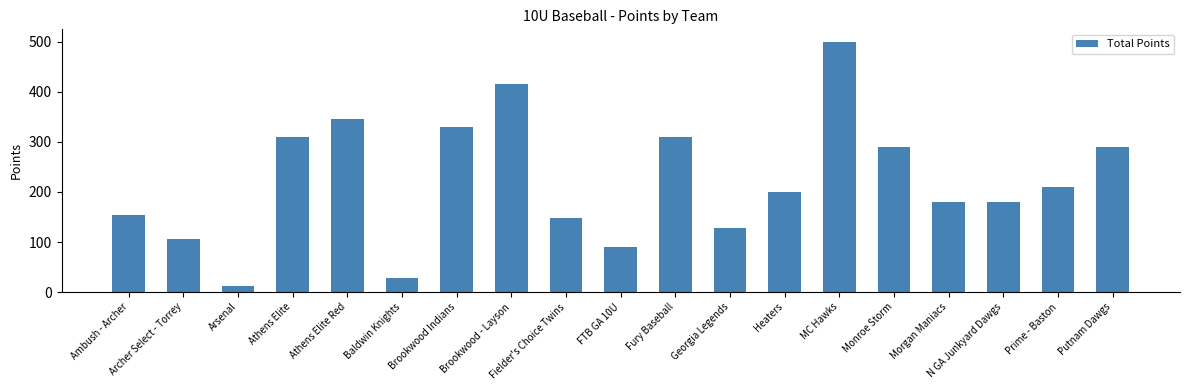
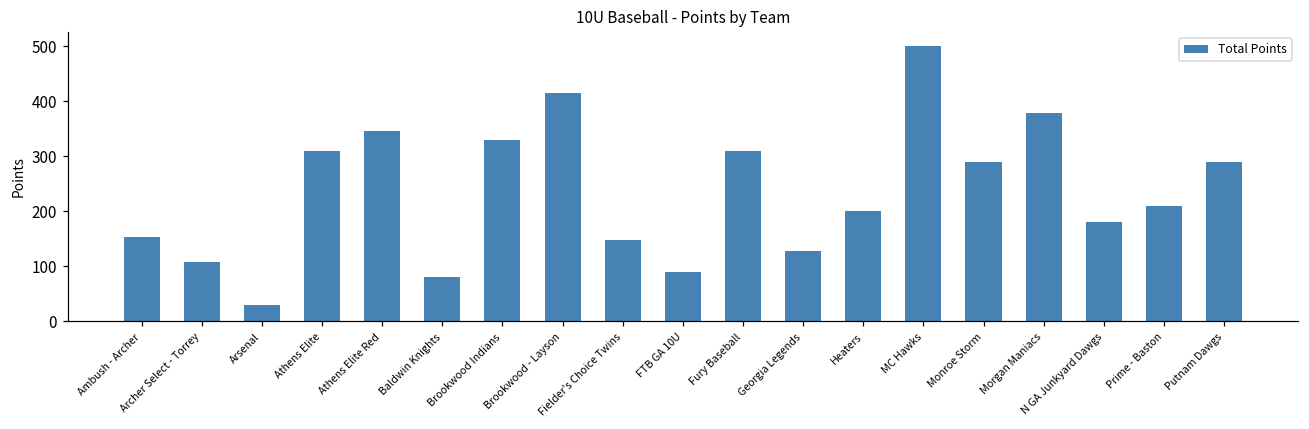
Arsenal: 10 -> 30
Baldwin Knights: 30 -> 80
Morgan Maniacs: 180 -> 380
